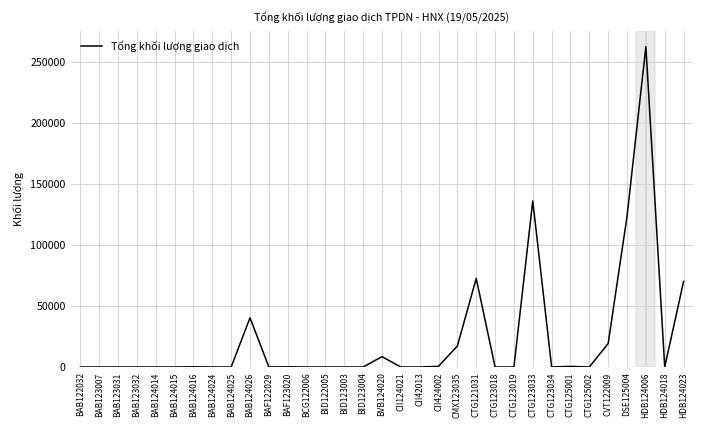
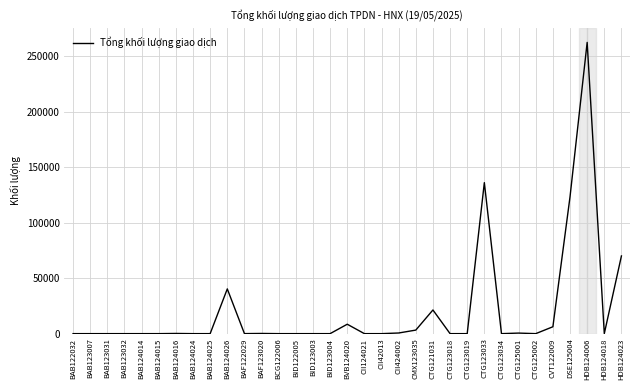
CMX123035: 17000 -> 3000
CTG121031: 73000 -> 21000
CVT122009: 19000 -> 6000
